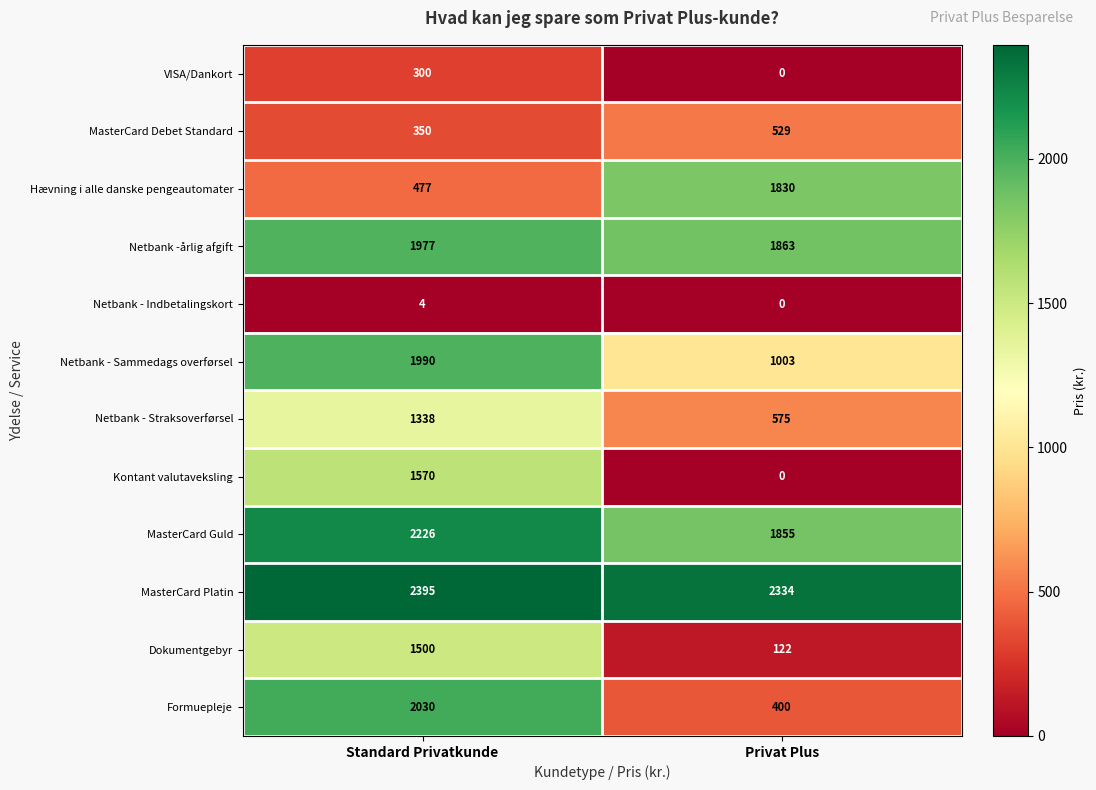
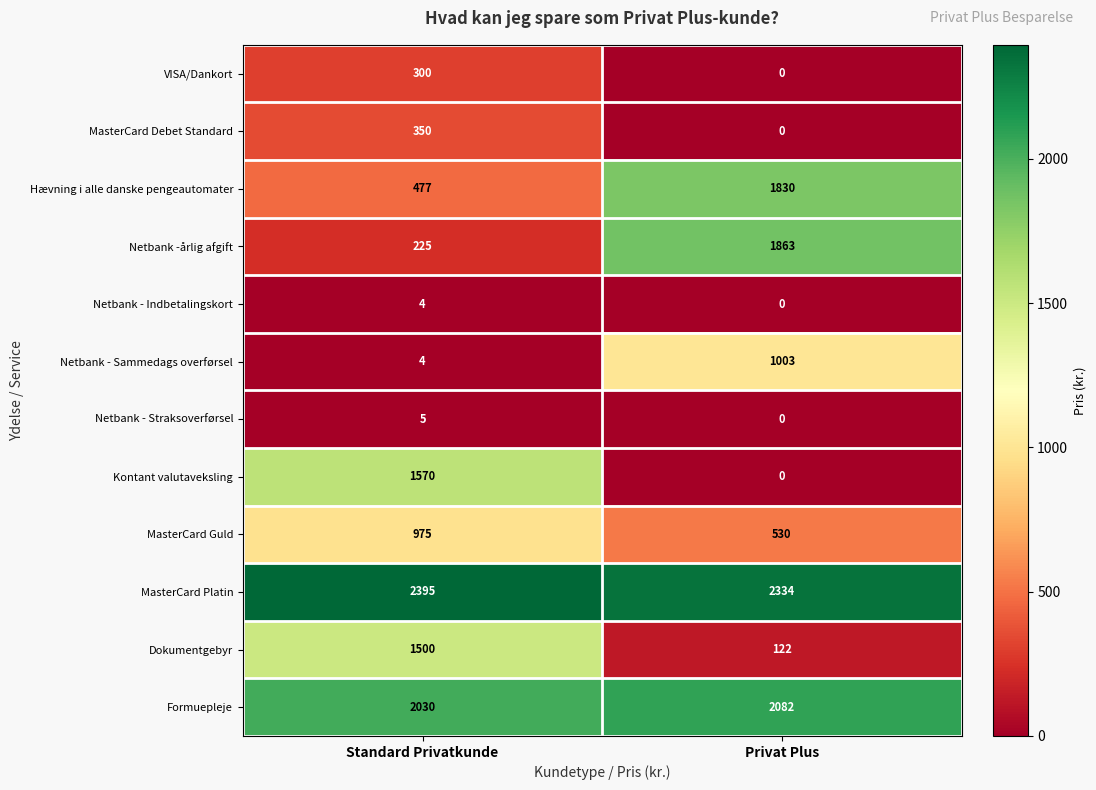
MasterCard Debet Standard, Privat Plus: 529 -> 0
Netbank -årlig afgift, Standard Privatkunde: 1977 -> 225
Netbank - Sammedags overførsel, Standard Privatkunde: 1990 -> 4
Netbank - Straksoverførsel, Standard Privatkunde: 1338 -> 5
Netbank - Straksoverførsel, Privat Plus: 575 -> 0
MasterCard Guld, Standard Privatkunde: 2226 -> 975
MasterCard Guld, Privat Plus: 1855 -> 530
Formuepleje, Privat Plus: 400 -> 2082
